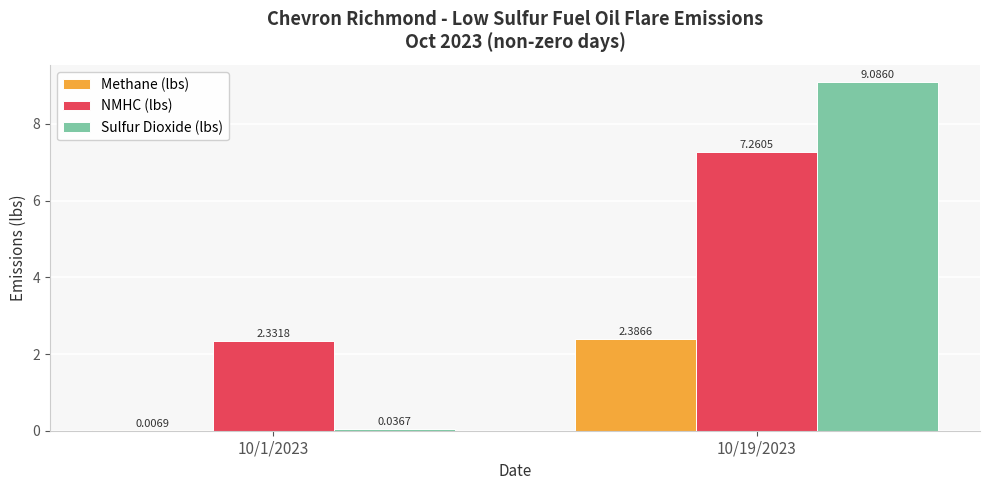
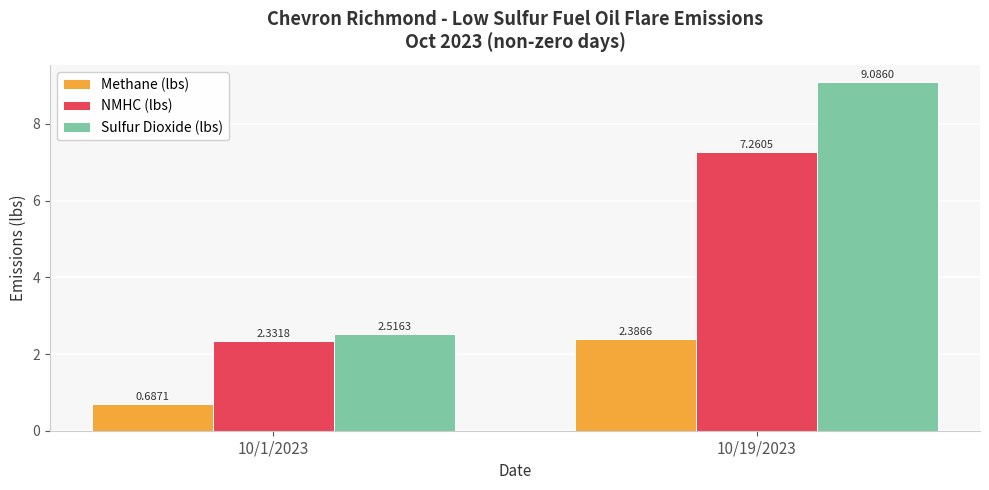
Methane (lbs), 10/1/2023: 0.0069 -> 0.6871
Sulfur Dioxide (lbs), 10/1/2023: 0.0367 -> 2.5163
